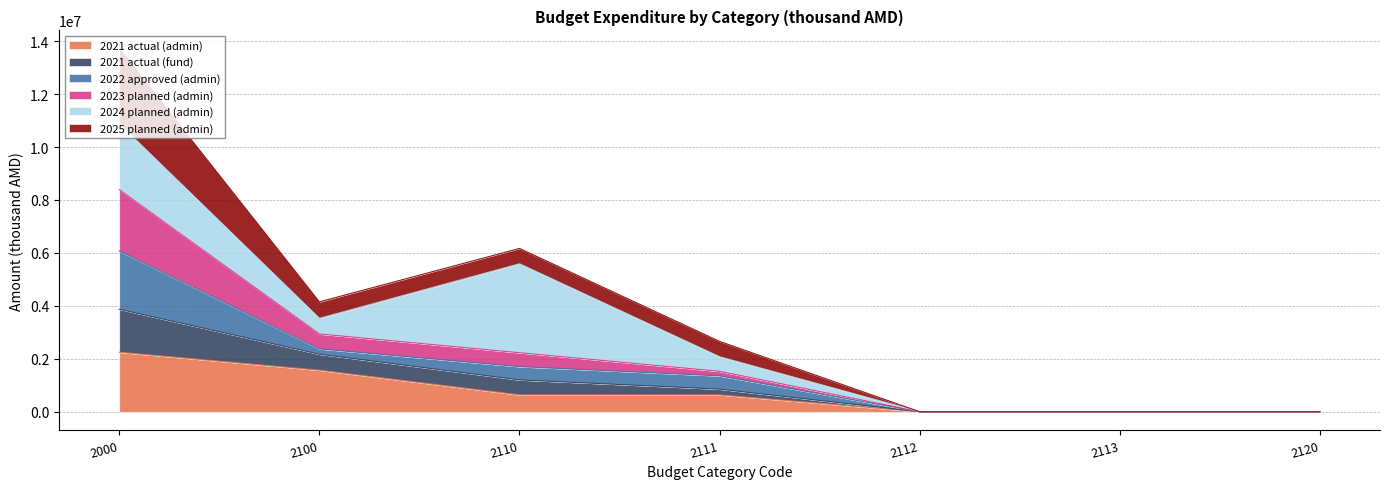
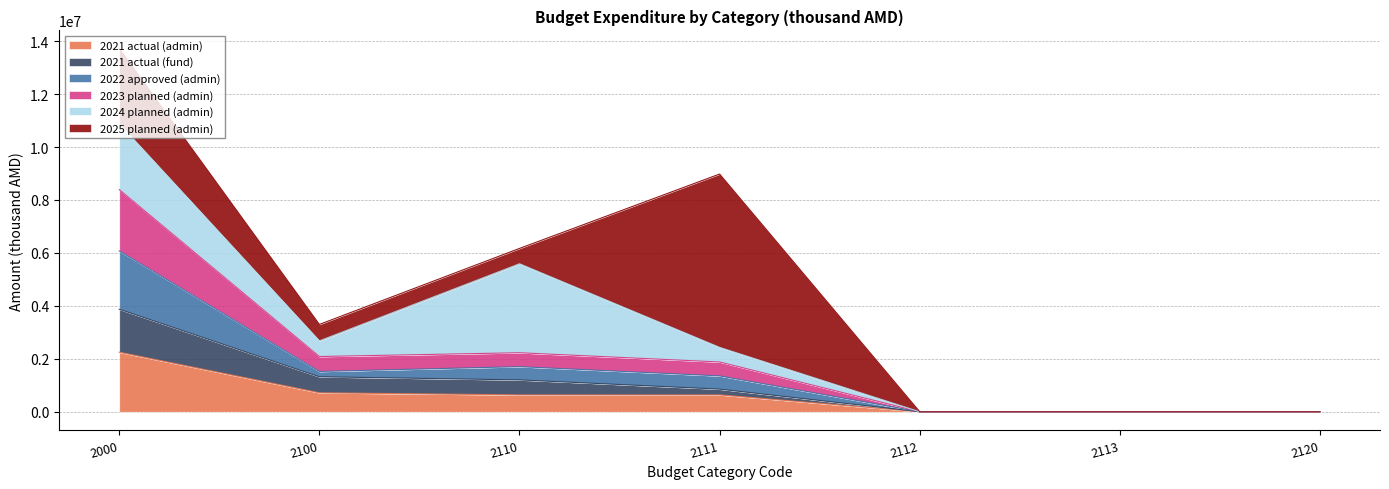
2021 actual (admin), 2100: 1600000 -> 700000
2023 planned (admin), 2111: 200000 -> 500000
2025 planned (admin), 2111: 600000 -> 6500000
